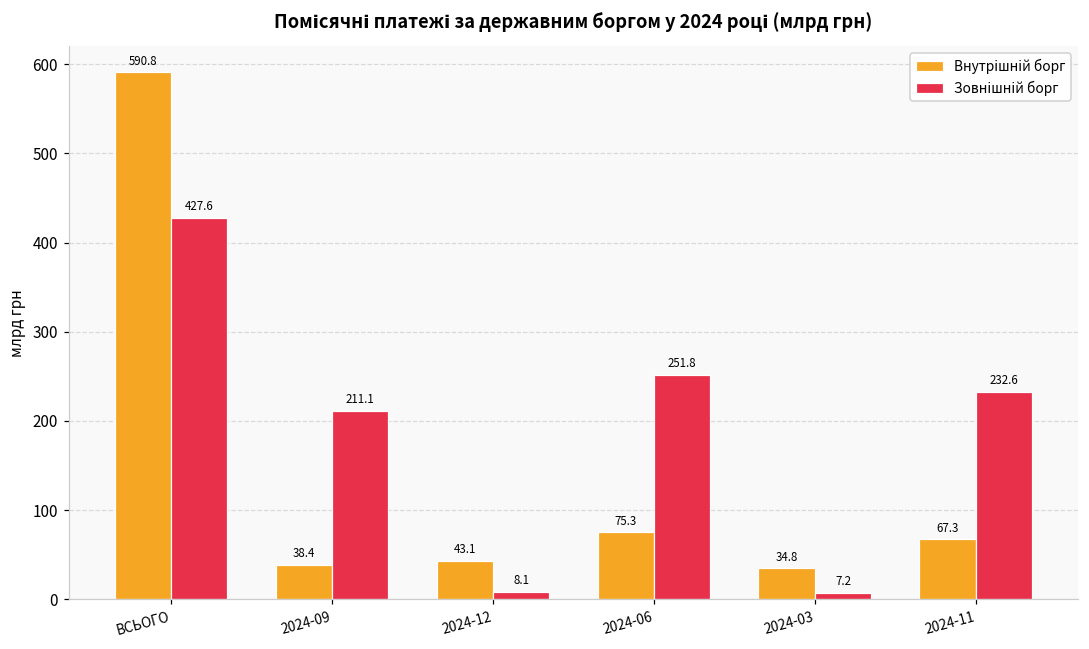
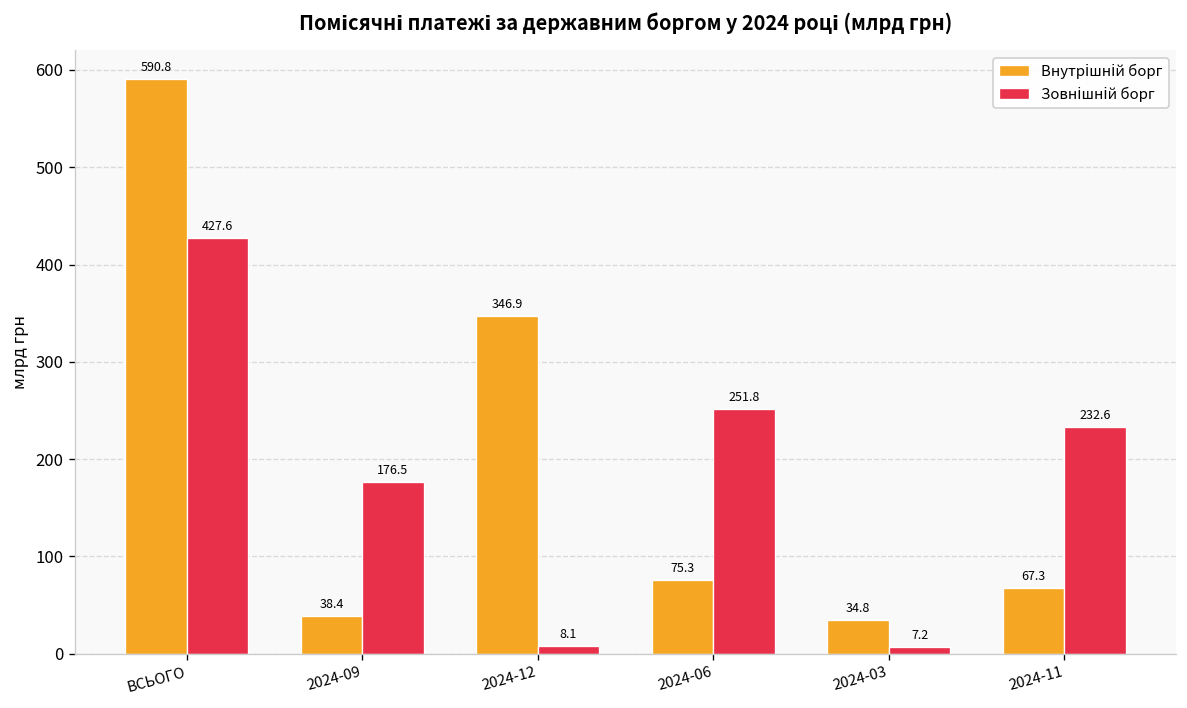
Зовнішній борг, 2024-09: 211.1 -> 176.5
Внутрішній борг, 2024-12: 43.1 -> 346.9
